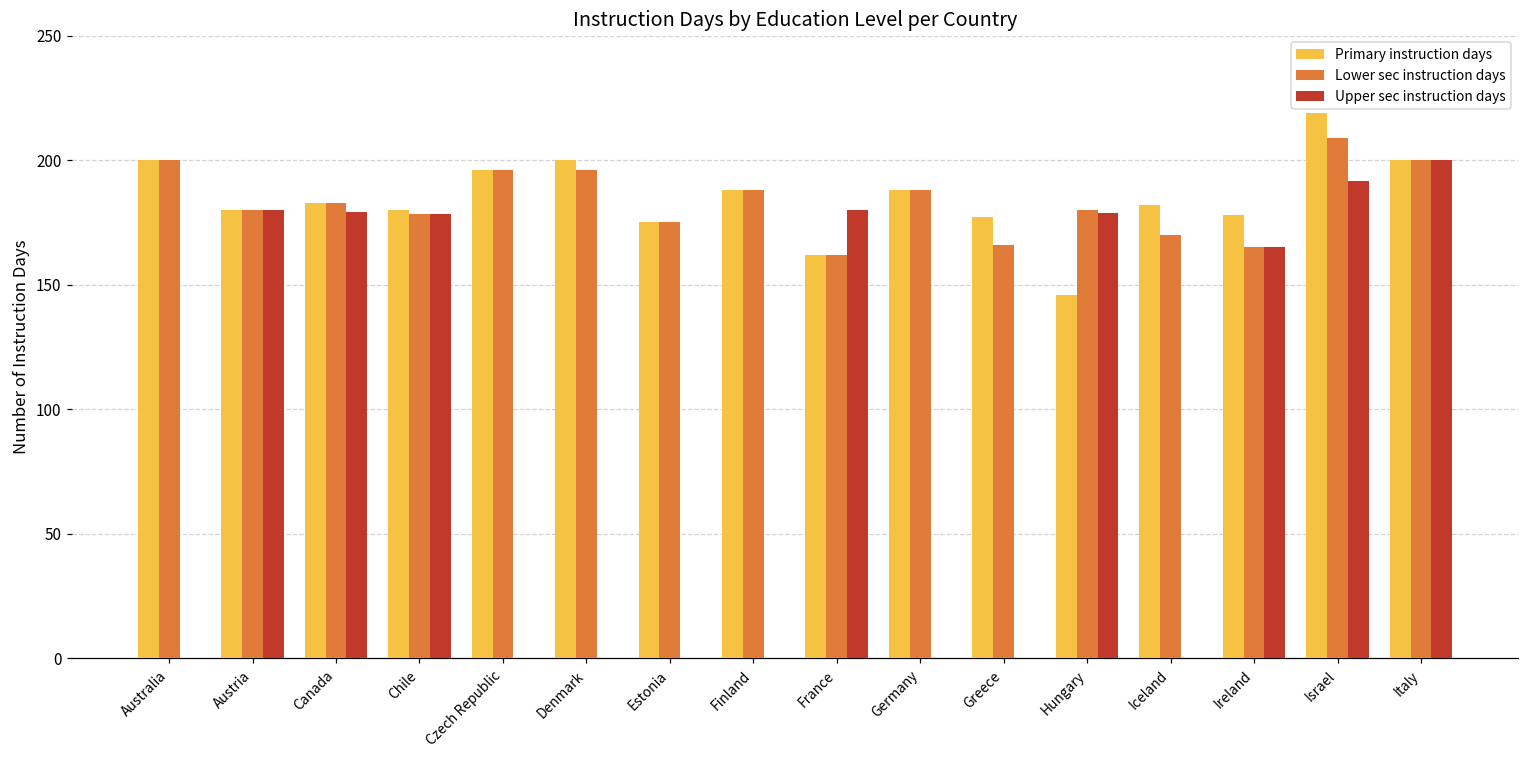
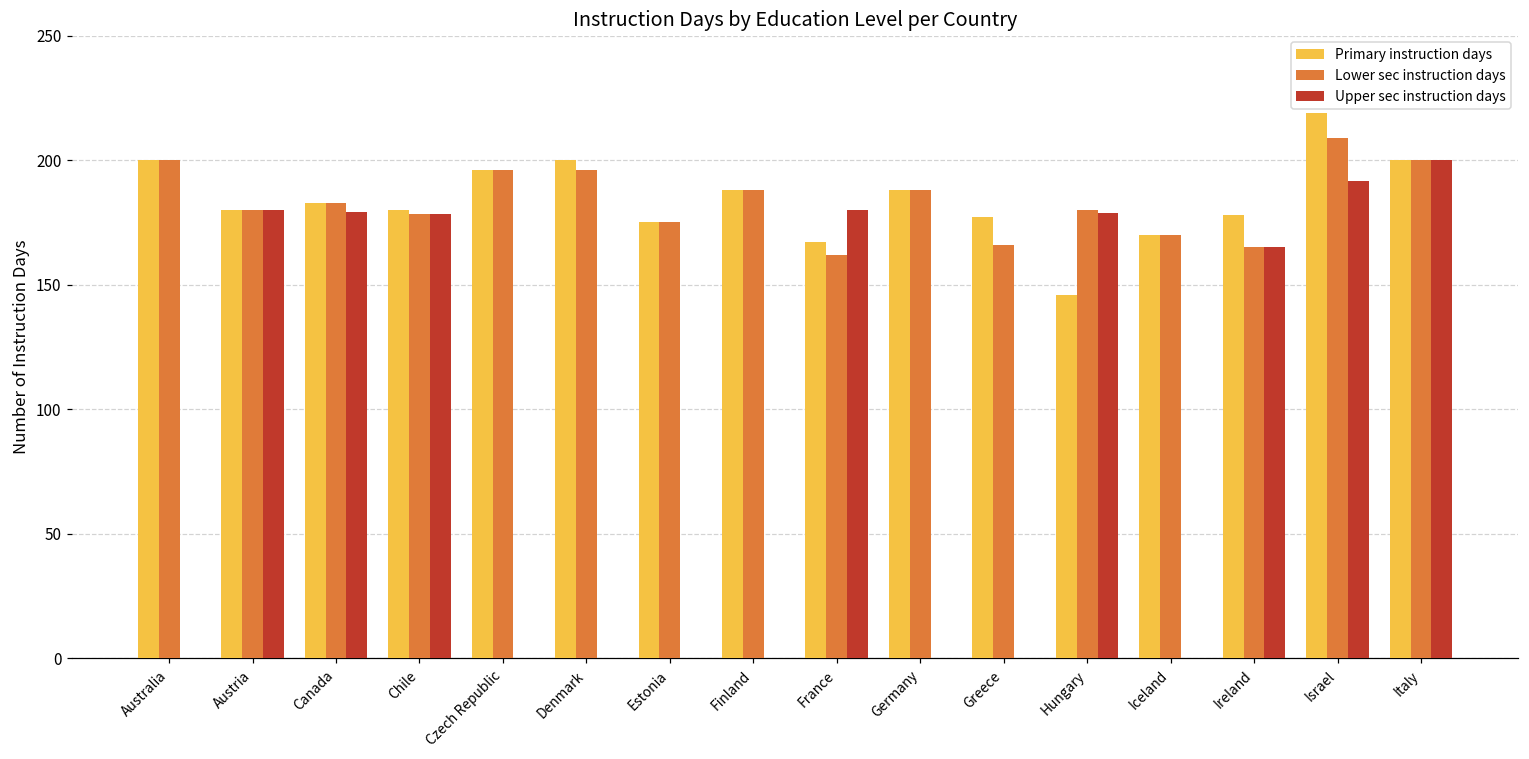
Primary instruction days, France: 162 -> 167
Primary instruction days, Iceland: 182 -> 170
